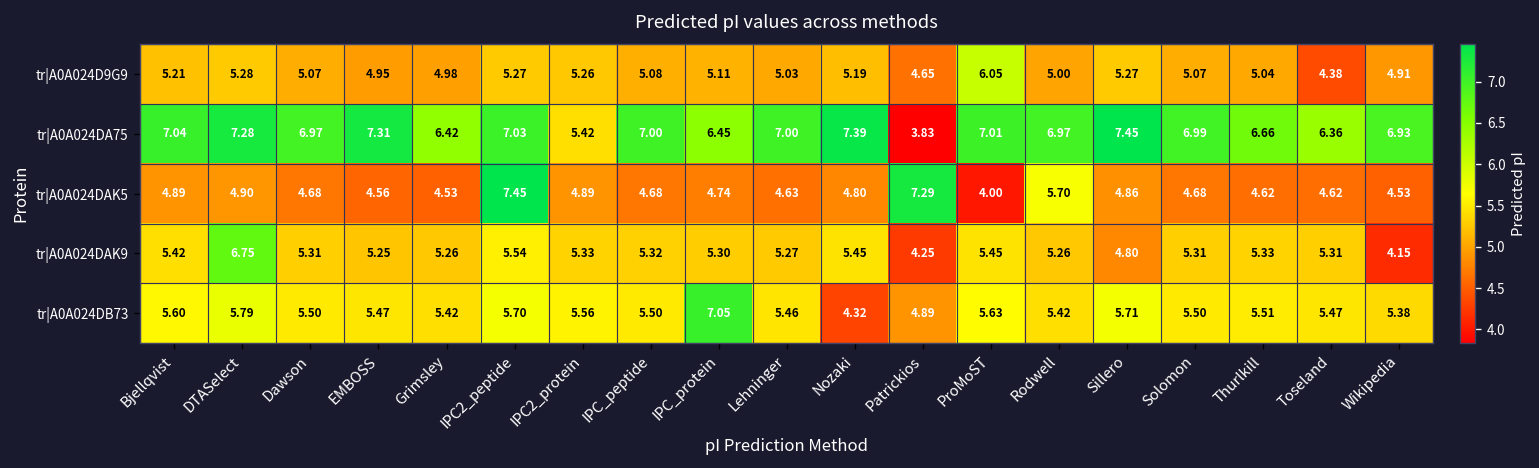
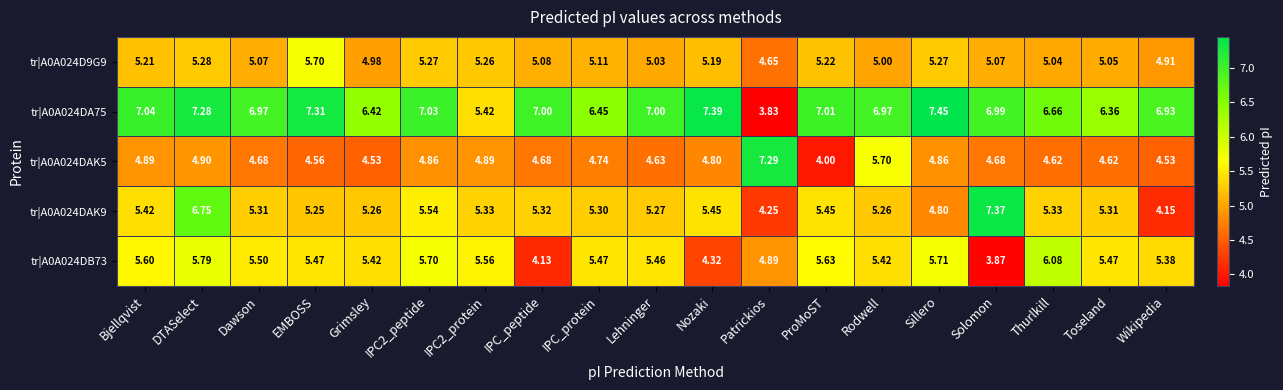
tr|A0A024D9G9, EMBOSS: 4.95 -> 5.70
tr|A0A024D9G9, ProMoST: 6.05 -> 5.22
tr|A0A024D9G9, Toseland: 4.38 -> 5.05
tr|A0A024DAK5, IPC2_peptide: 7.45 -> 4.86
tr|A0A024DAK9, Solomon: 5.31 -> 7.37
tr|A0A024DB73, IPC_peptide: 5.50 -> 4.13
tr|A0A024DB73, IPC_protein: 7.05 -> 5.47
tr|A0A024DB73, Solomon: 5.50 -> 3.87
tr|A0A024DB73, Thurlkill: 5.51 -> 6.08
